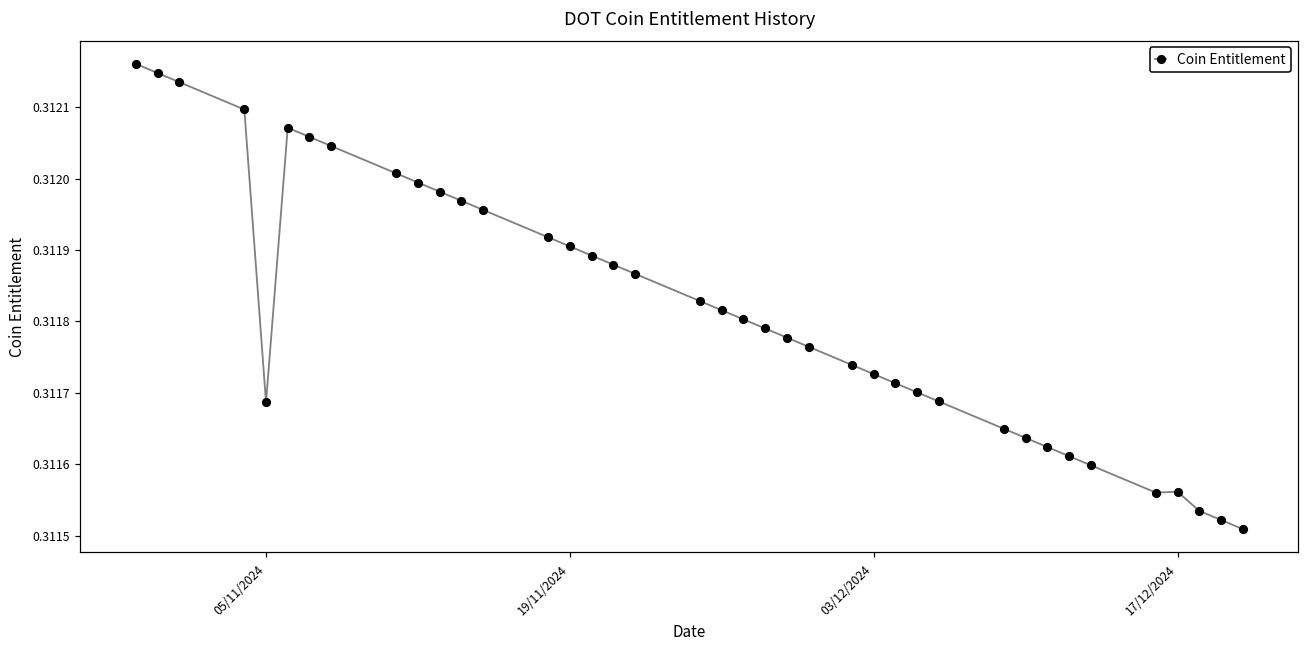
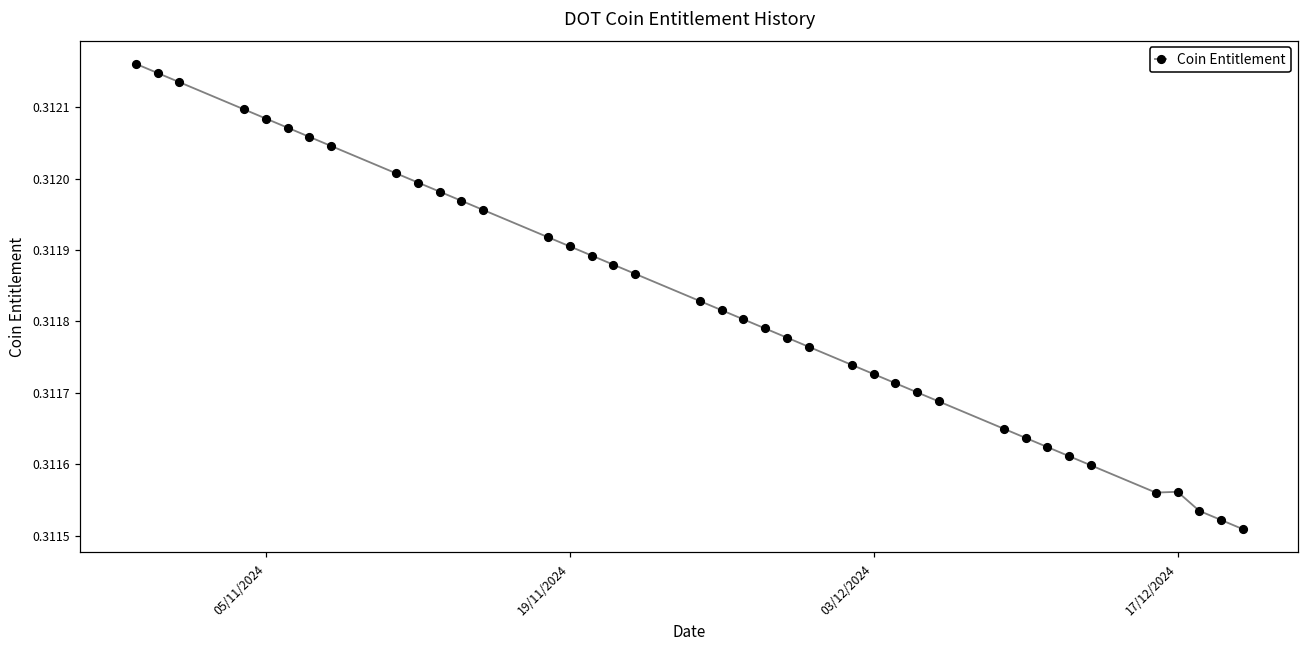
05/11/2024: 0.31169 -> 0.31208
